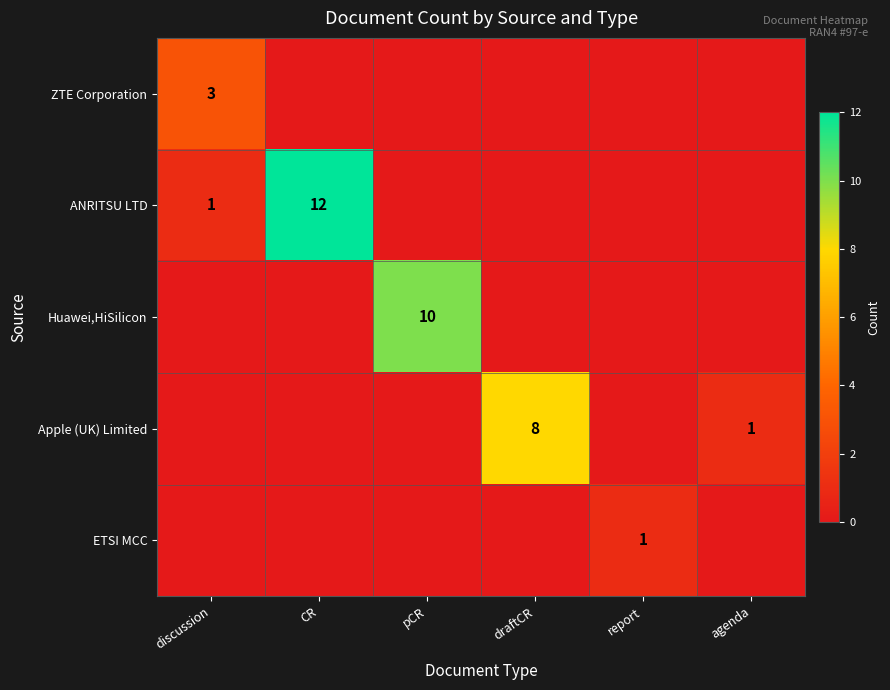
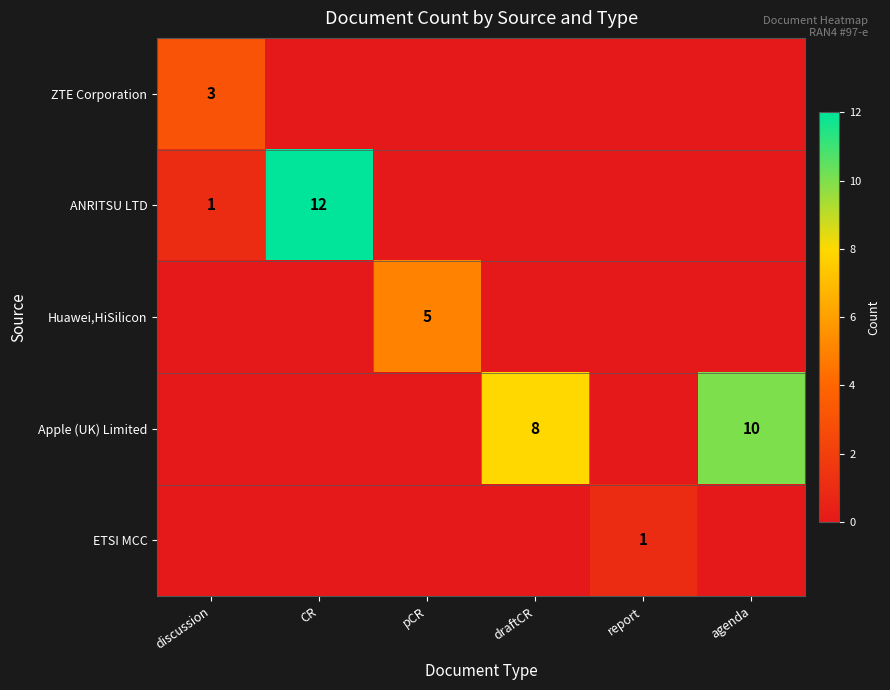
Huawei,HiSilicon, pCR: 10 -> 5
Apple (UK) Limited, agenda: 1 -> 10
